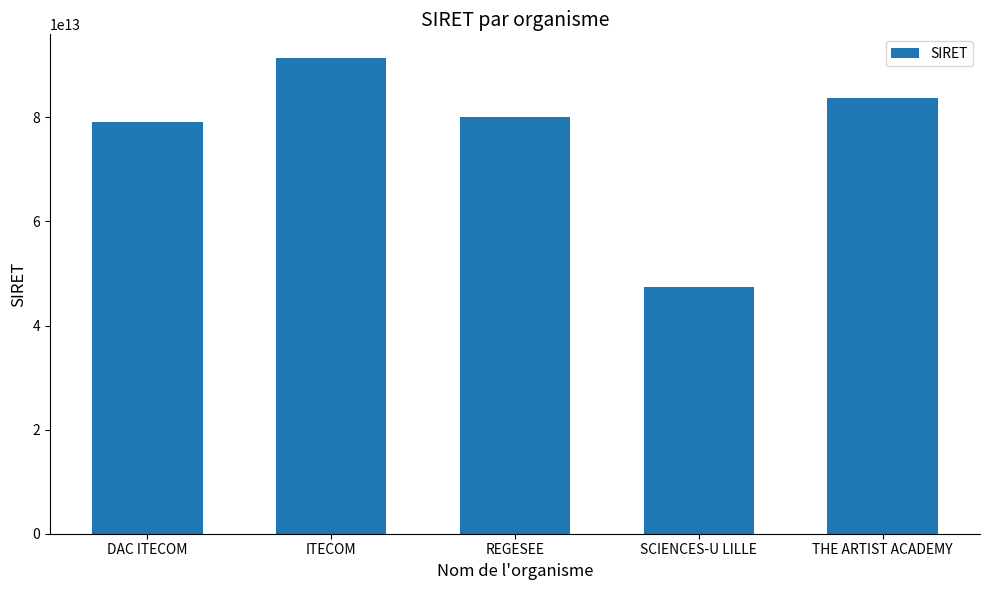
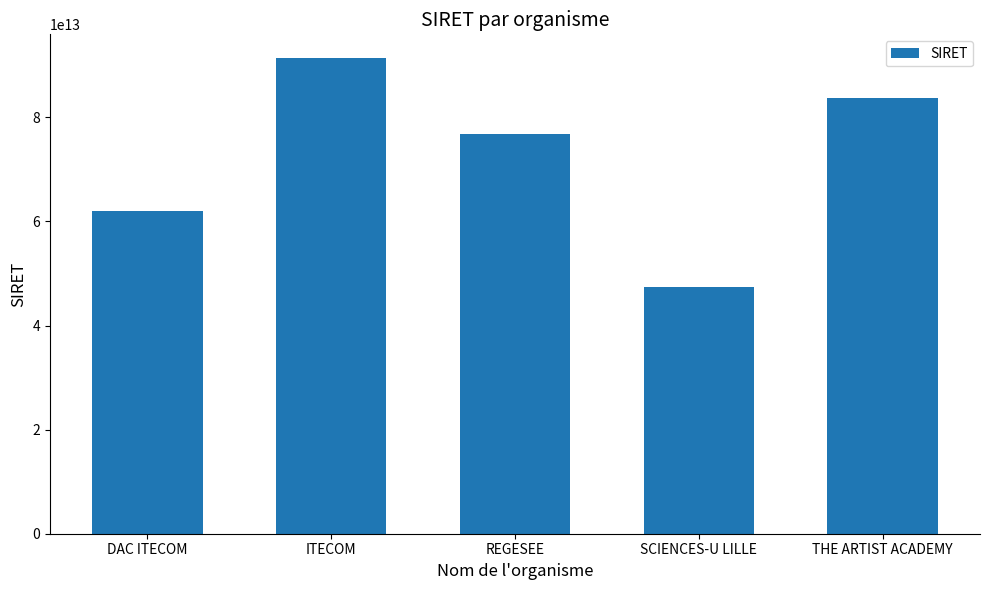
DAC ITECOM: 79000000000000 -> 62000000000000
REGESEE: 80000000000000 -> 77000000000000
